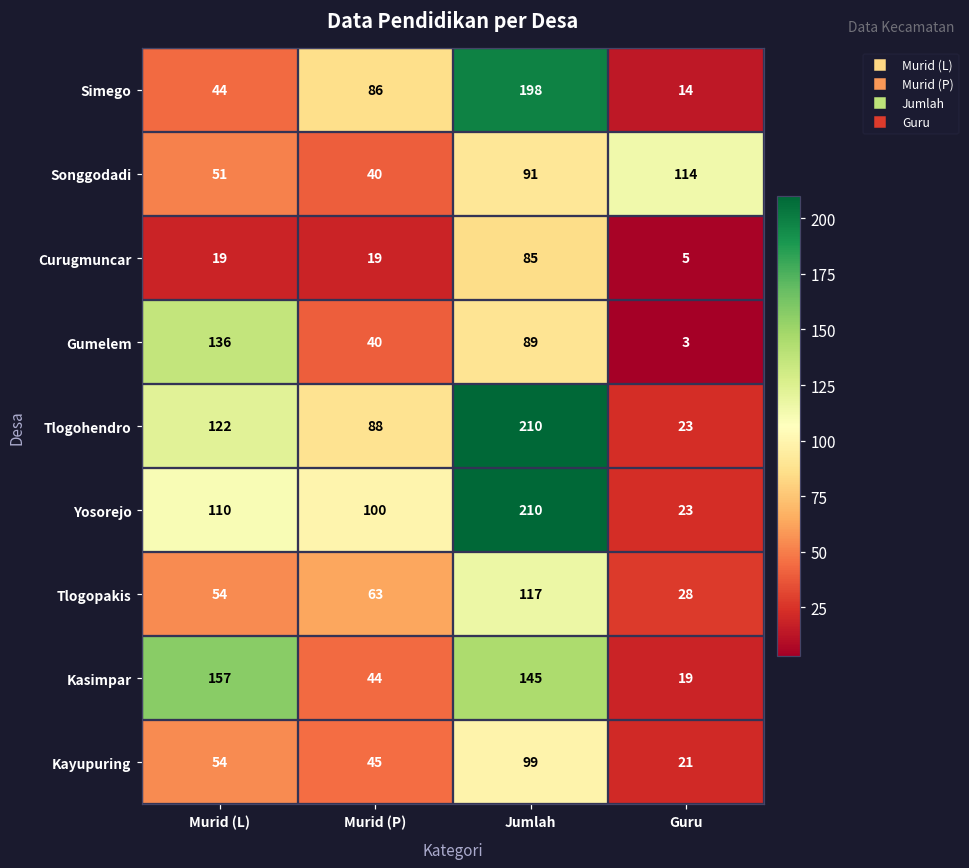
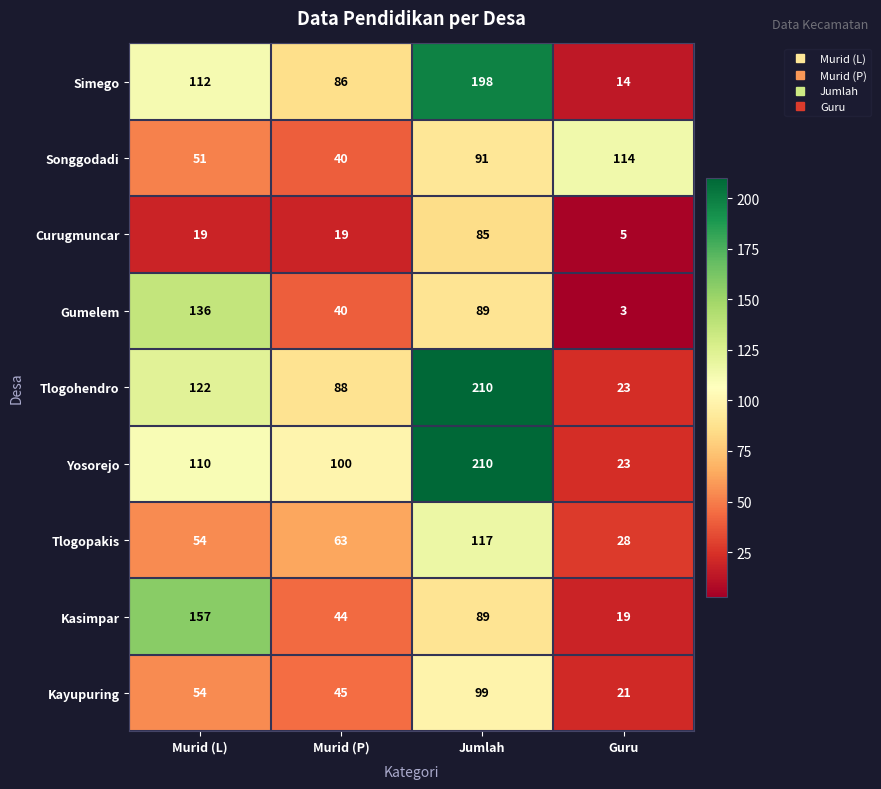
Simego, Murid (L): 44 -> 112
Kasimpar, Jumlah: 145 -> 89
